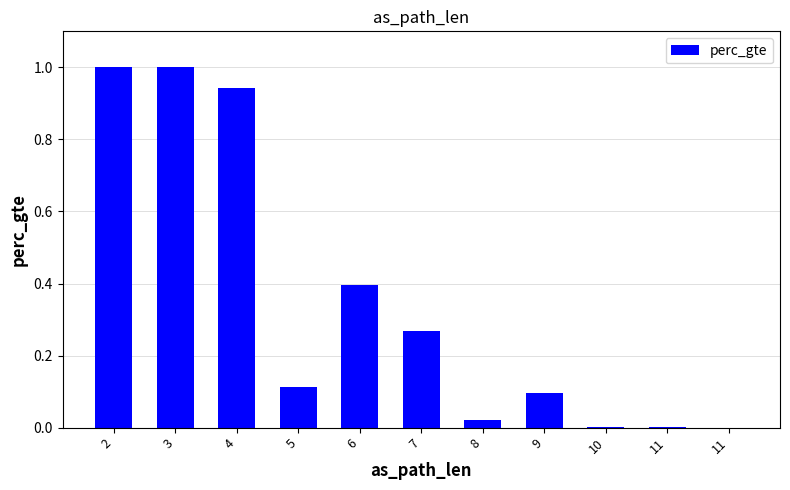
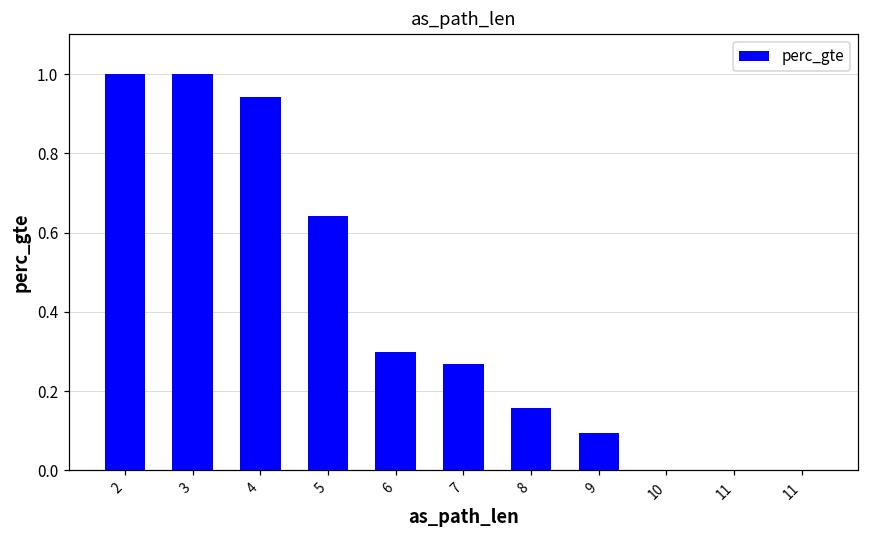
5: 0.11 -> 0.64
6: 0.40 -> 0.30
8: 0.02 -> 0.16
